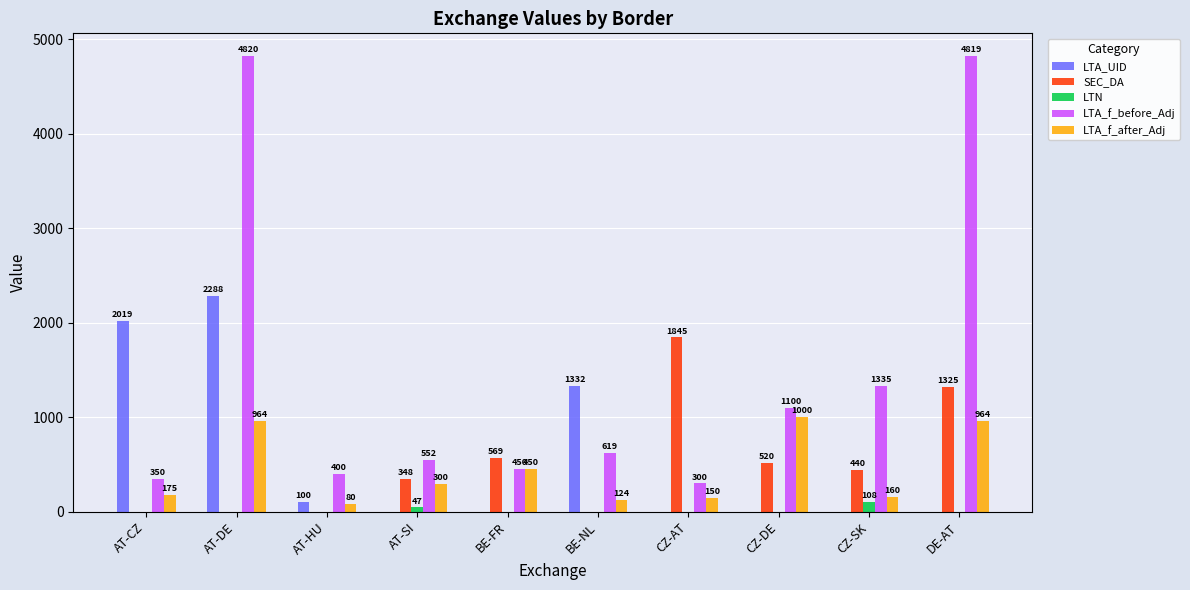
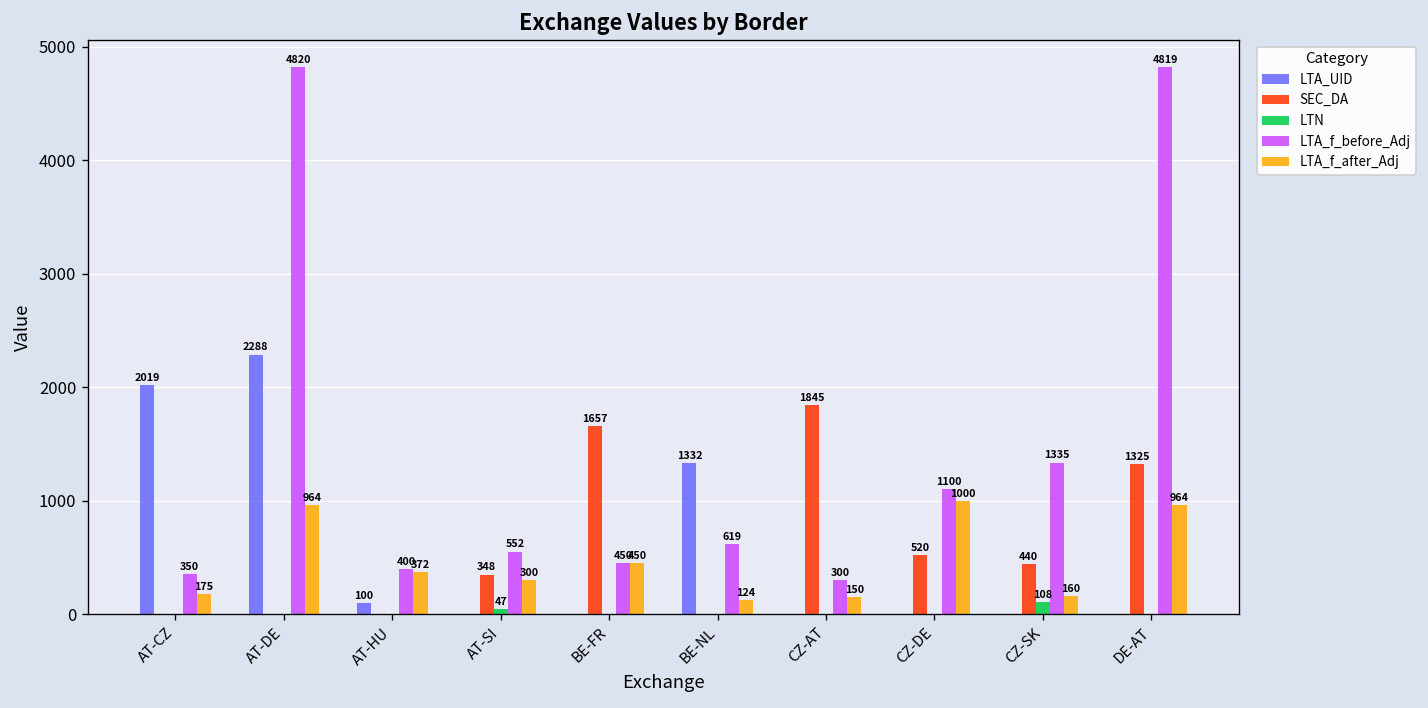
LTA_f_after_Adj, AT-HU: 80 -> 372
SEC_DA, BE-FR: 569 -> 1657
